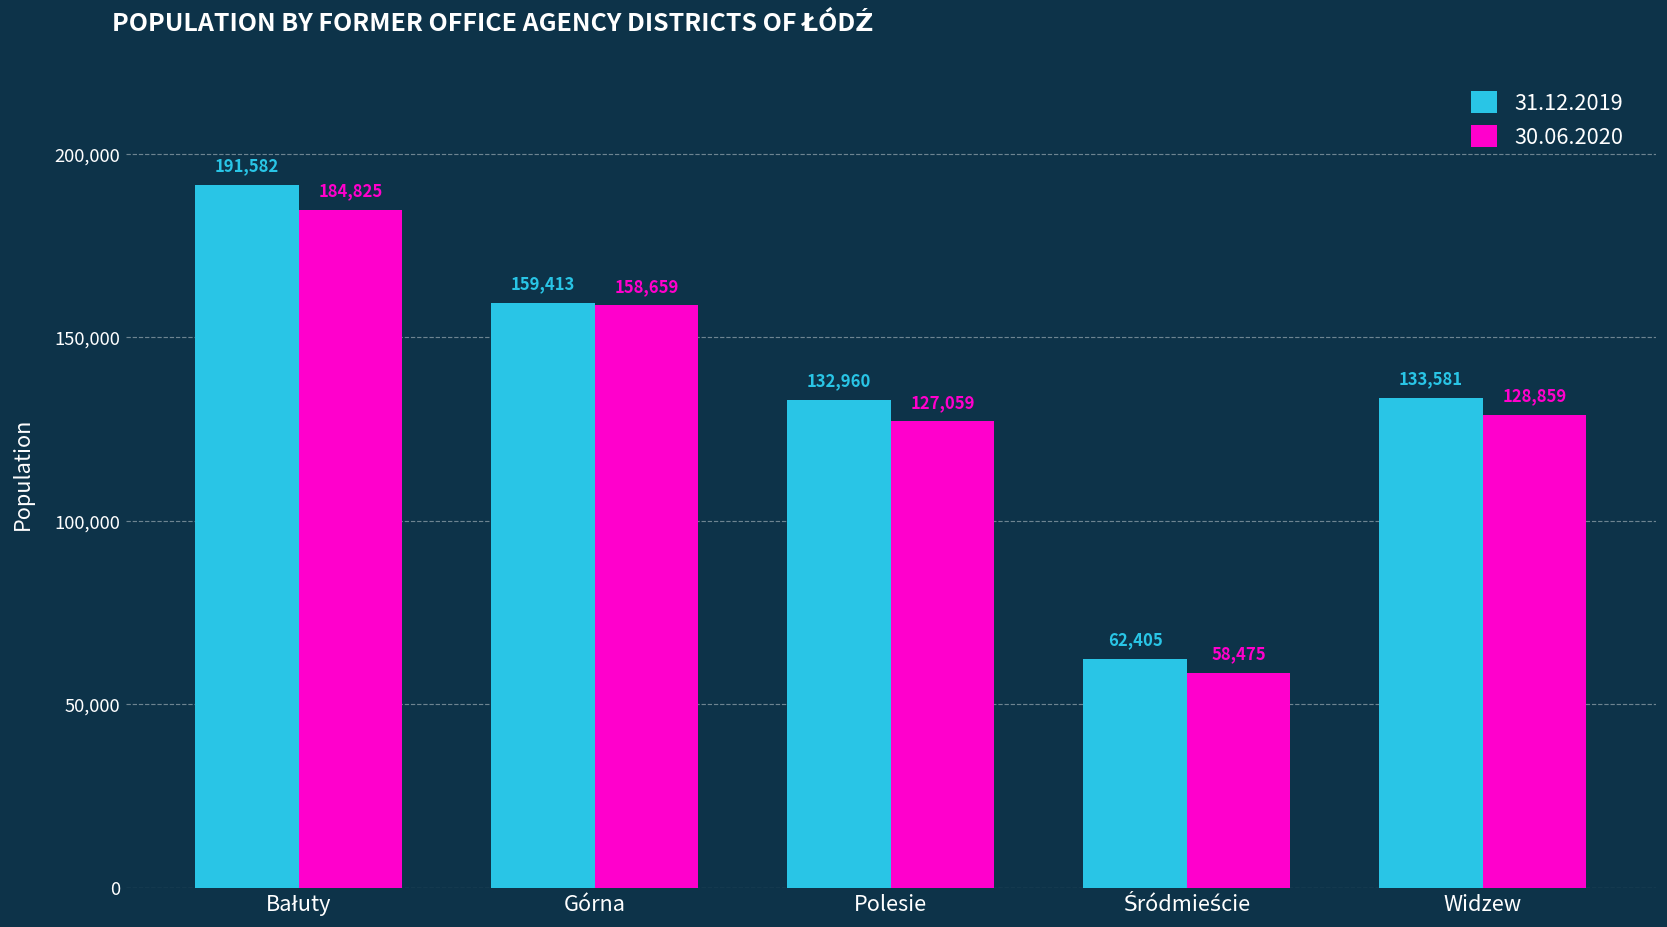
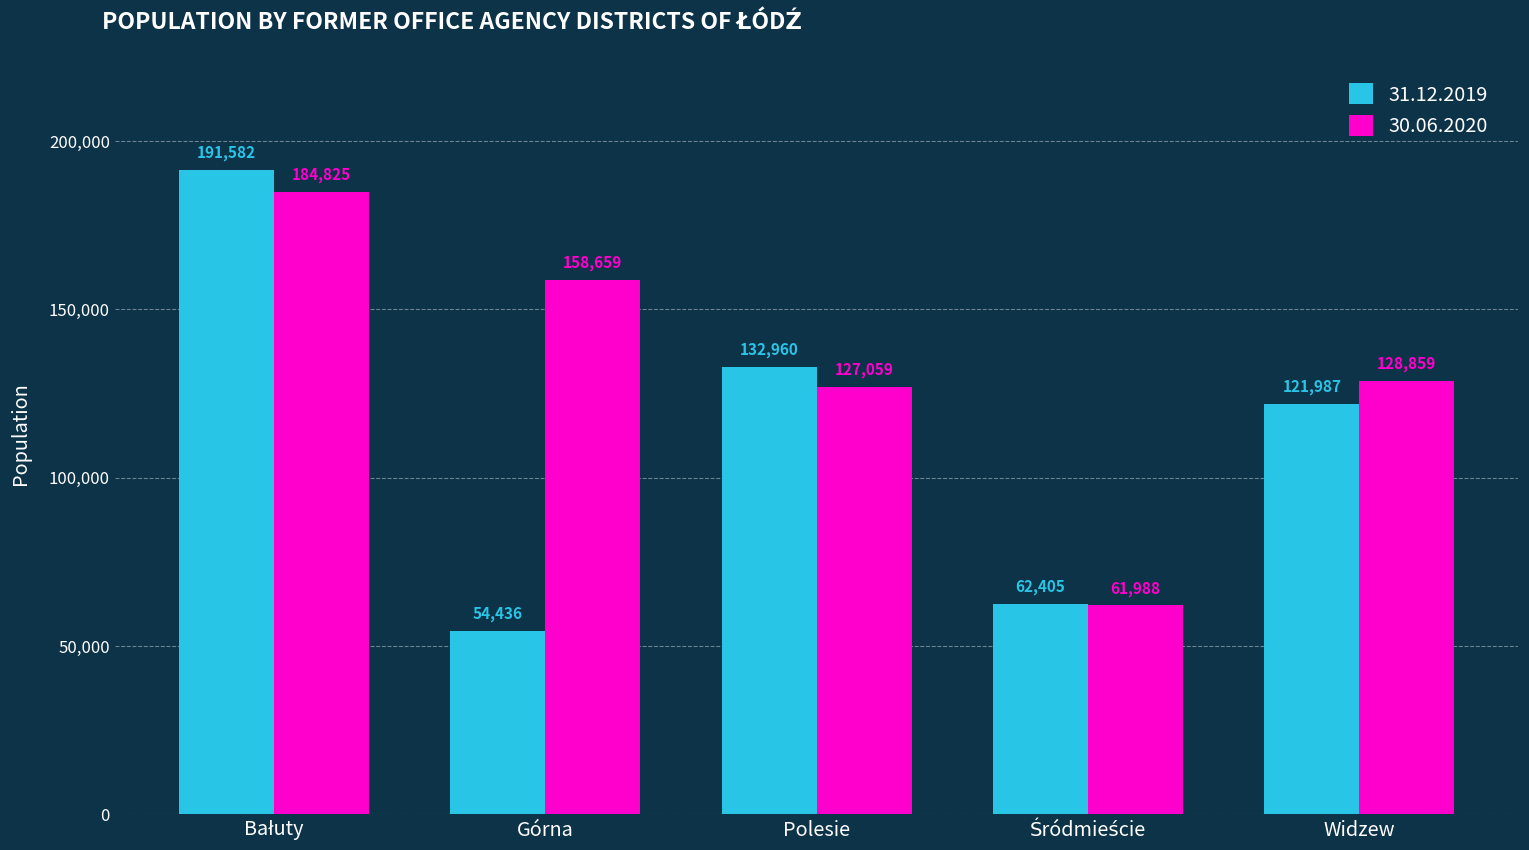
31.12.2019, Górna: 159,413 -> 54,436
30.06.2020, Śródmieście: 58,475 -> 61,988
31.12.2019, Widzew: 133,581 -> 121,987
